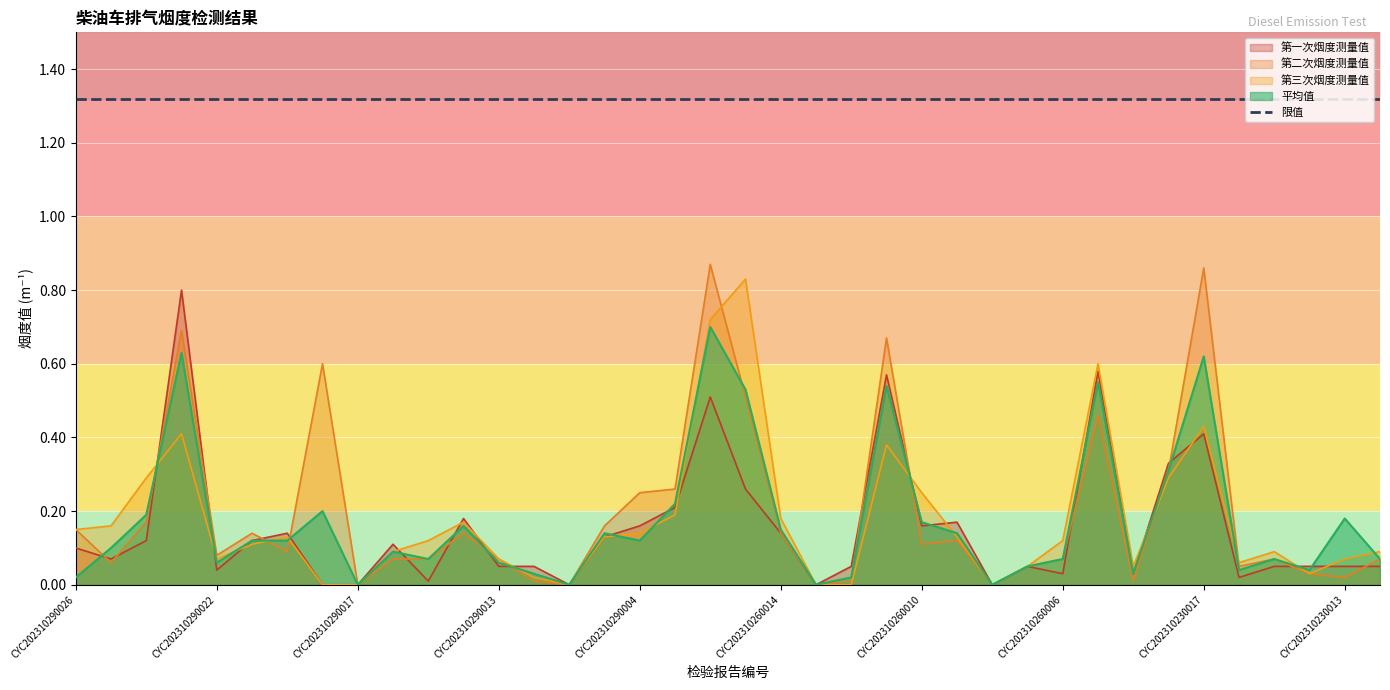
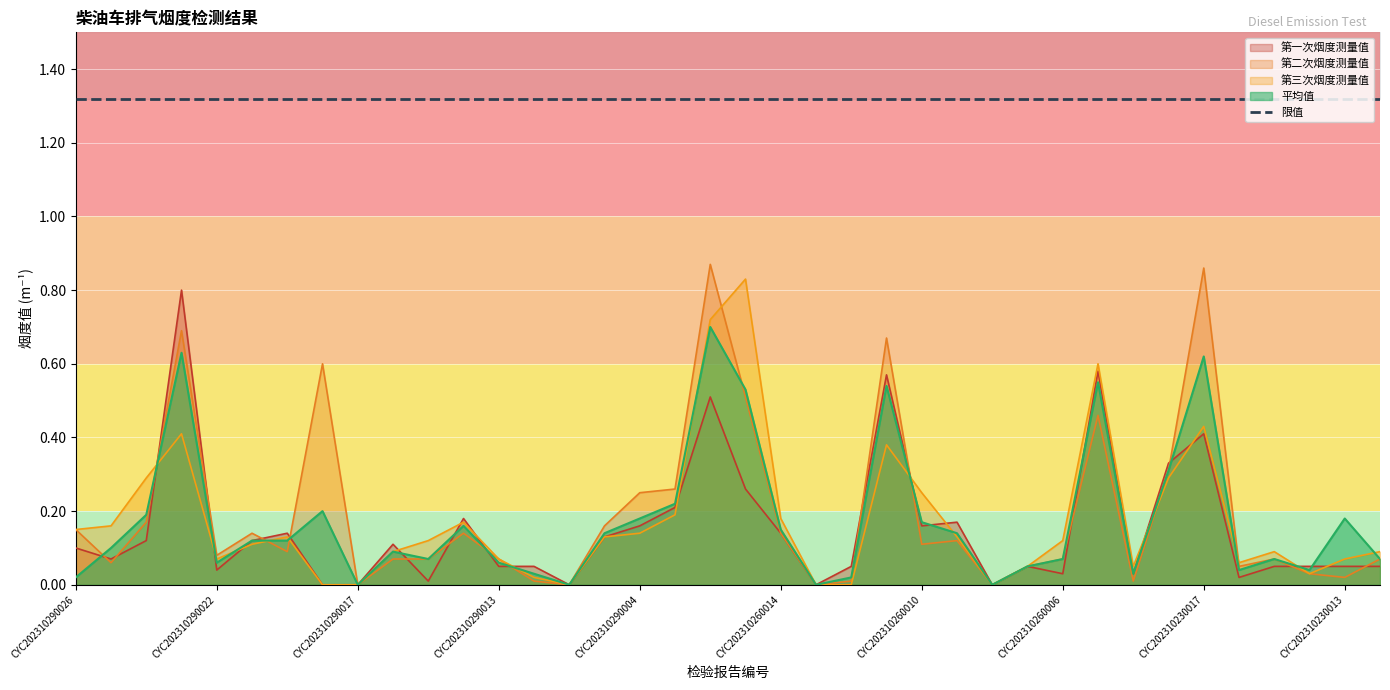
平均值, CYC202310290004: 0.12 -> 0.18
